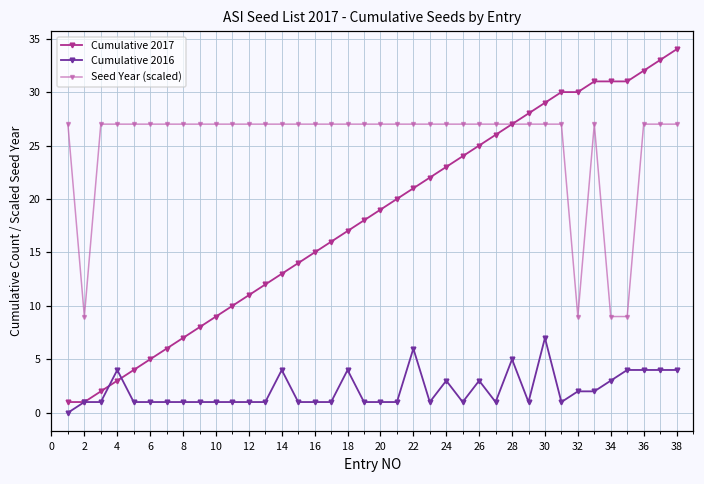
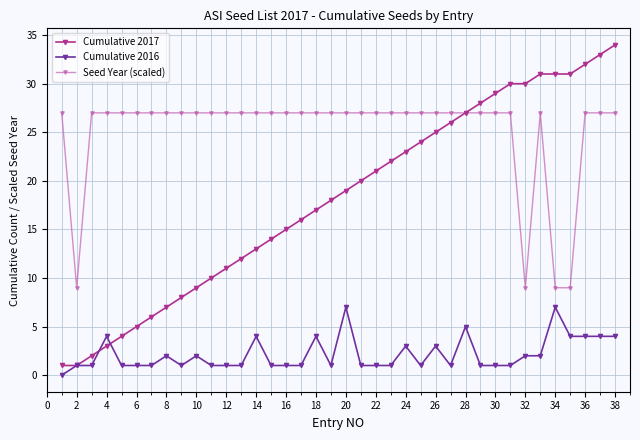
Cumulative 2016, 8: 1 -> 2
Cumulative 2016, 10: 1 -> 2
Cumulative 2016, 20: 1 -> 7
Cumulative 2016, 22: 6 -> 1
Cumulative 2016, 30: 7 -> 1
Cumulative 2016, 34: 3 -> 7
